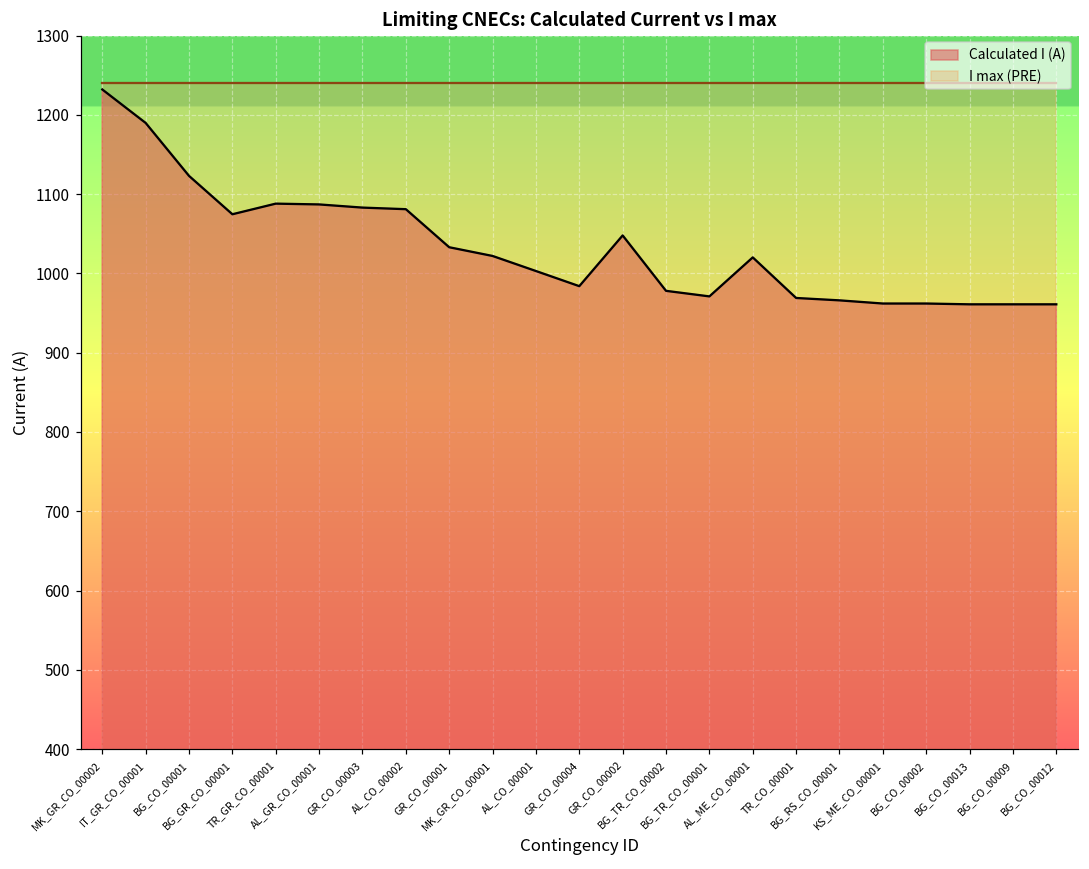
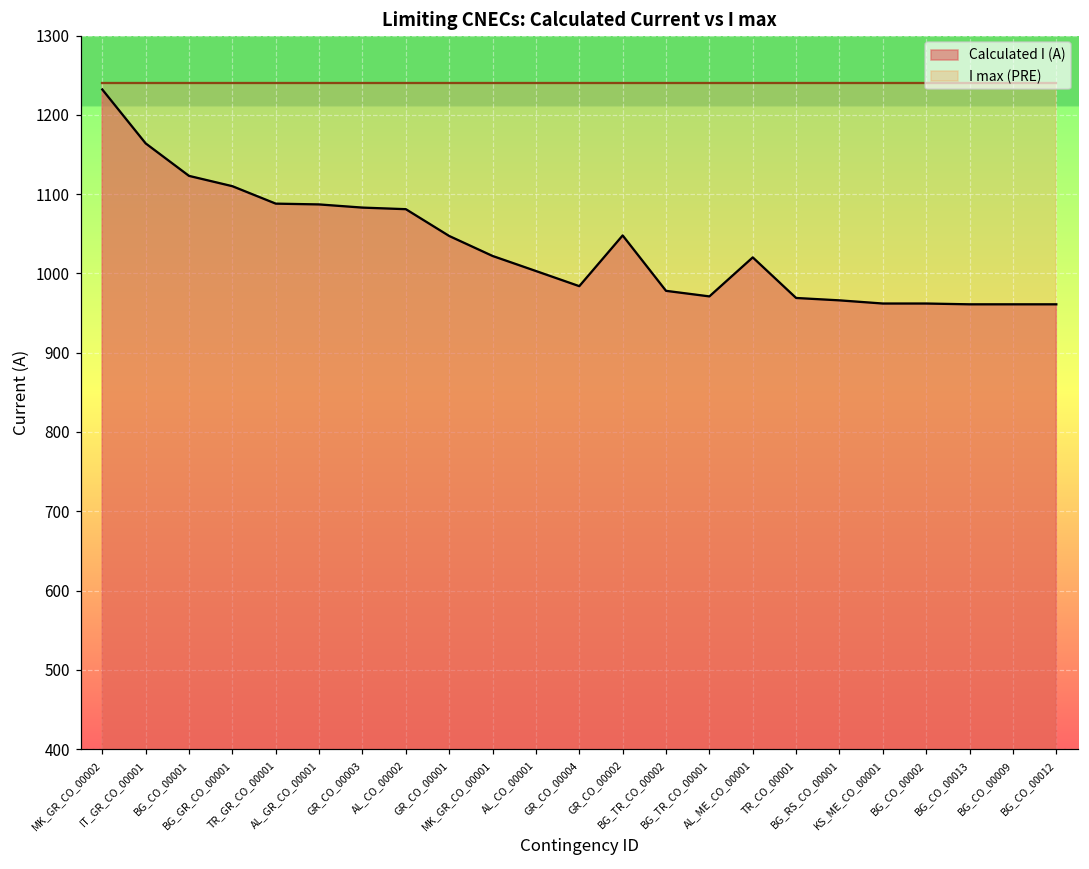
Calculated I (A), IT_GR_CO_00001: 1190 -> 1160
Calculated I (A), BG_GR_CO_00001: 1070 -> 1110
Calculated I (A), GR_CO_00001: 1030 -> 1050
